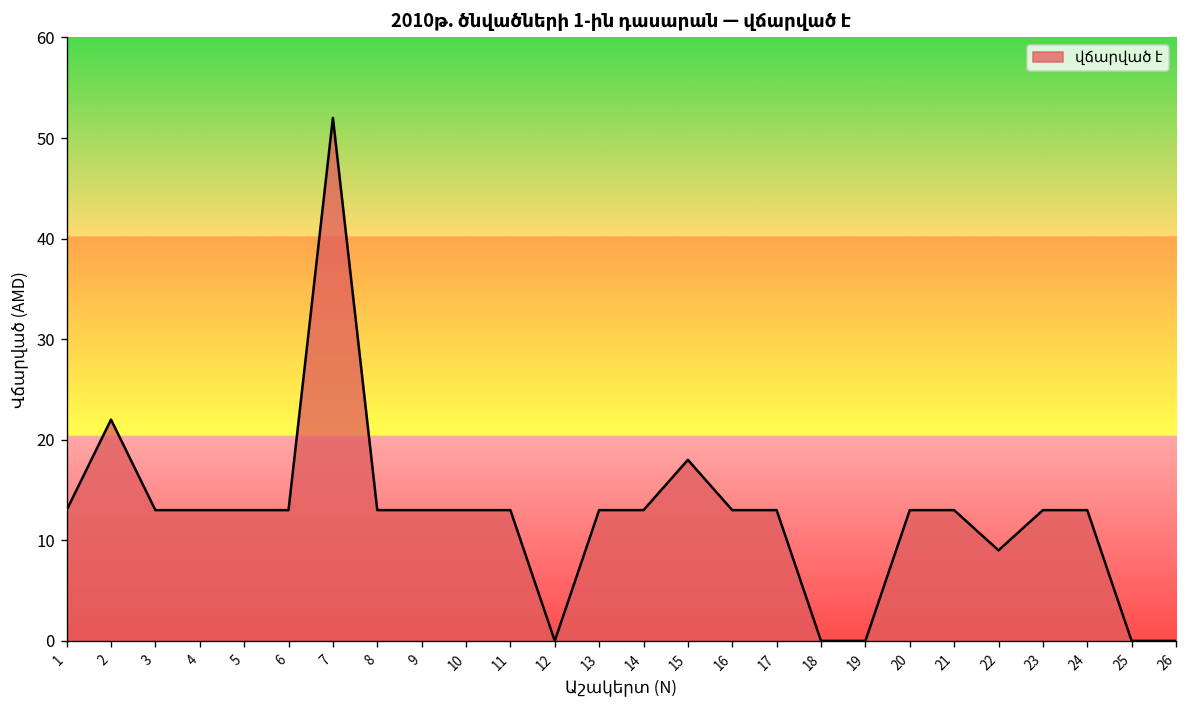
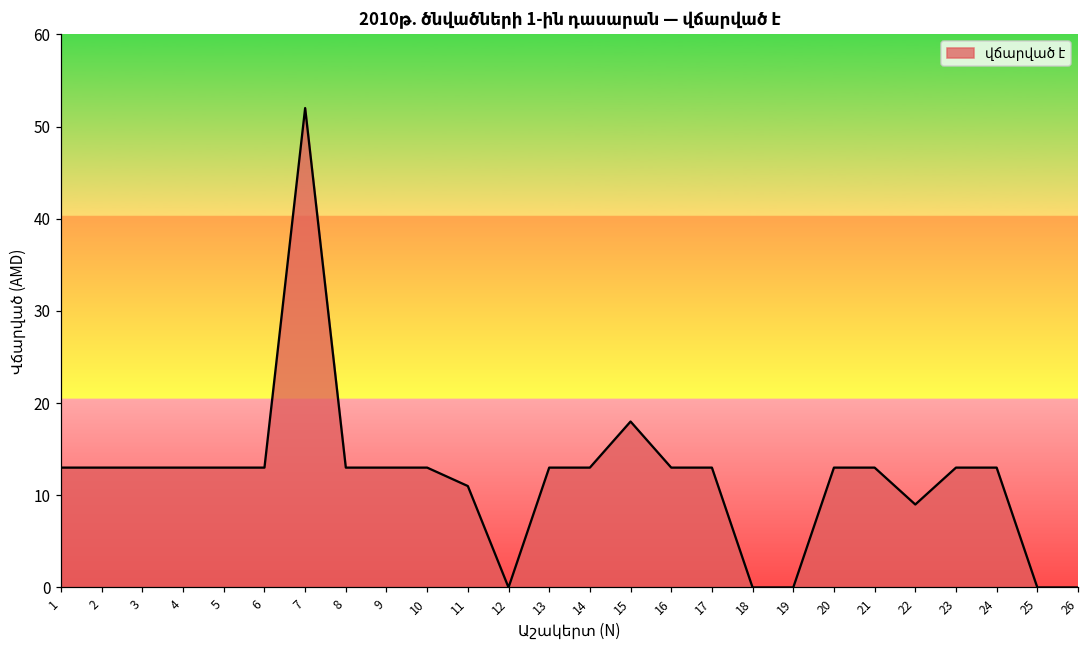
2: 22 -> 13
11: 13 -> 11
